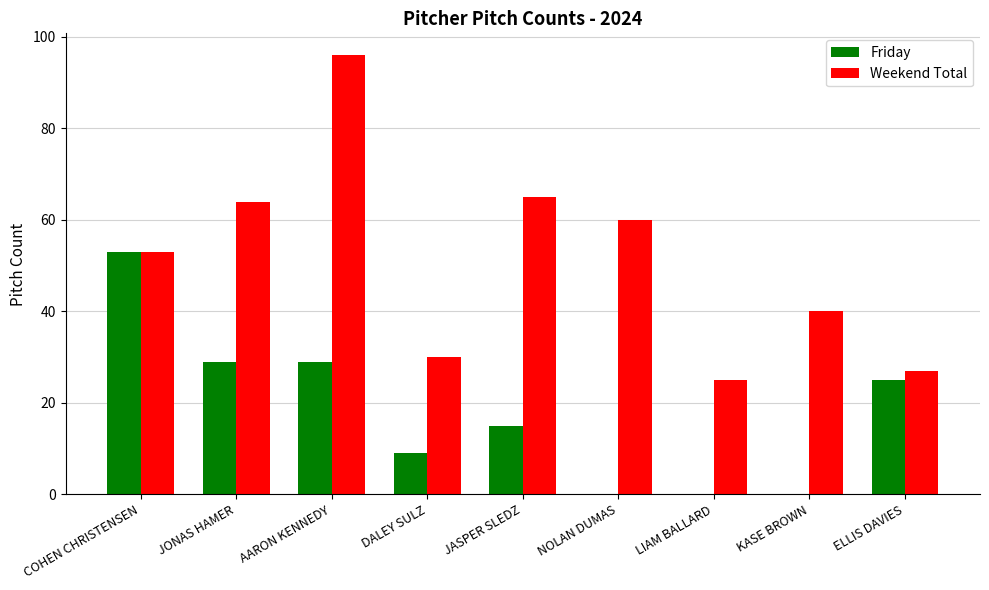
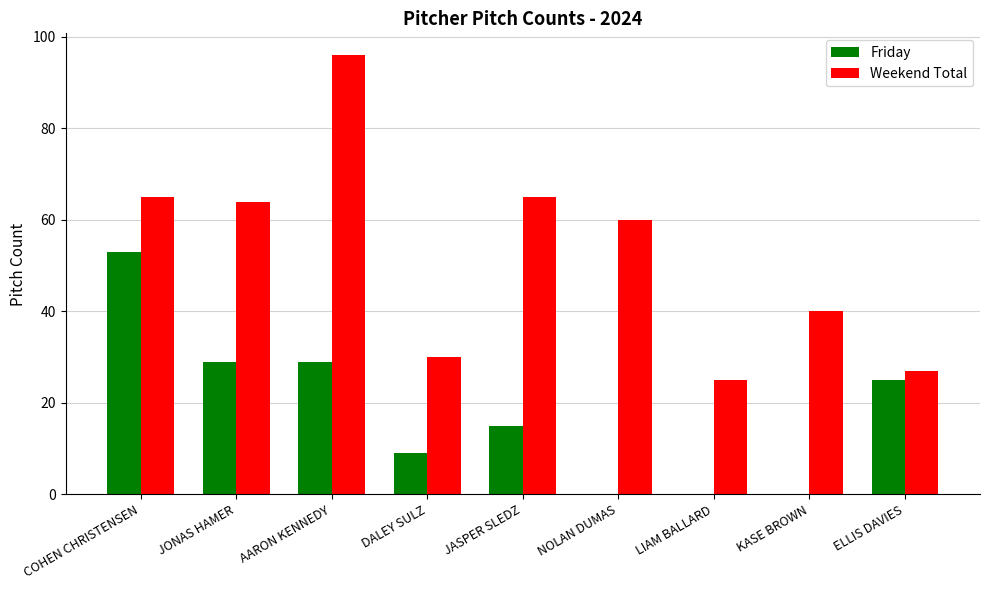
Weekend Total, COHEN CHRISTENSEN: 53 -> 65
